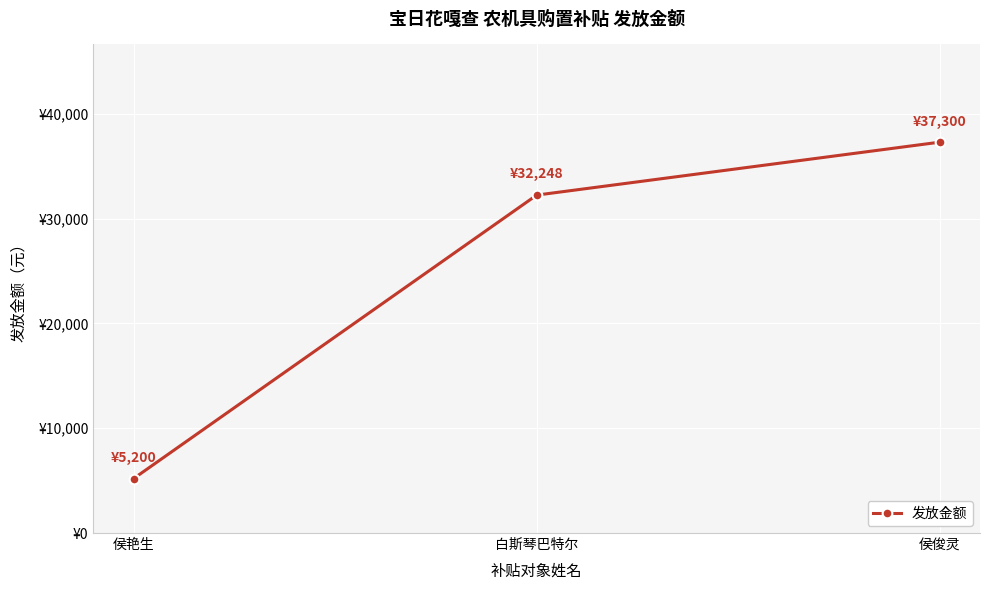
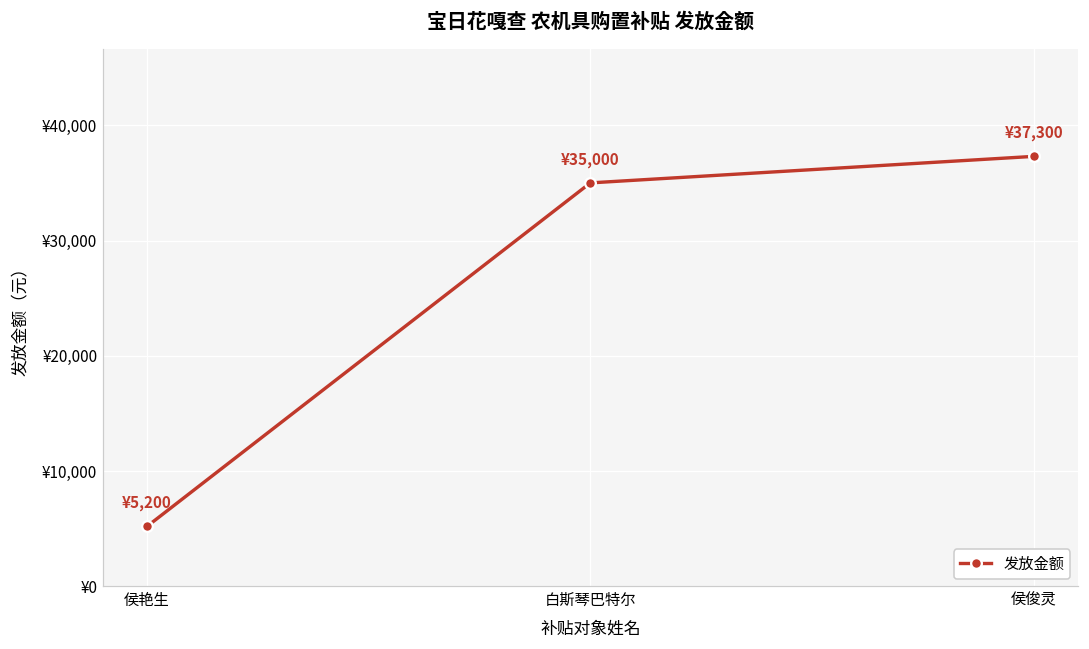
白斯琴巴特尔: ¥32,248 -> ¥35,000
